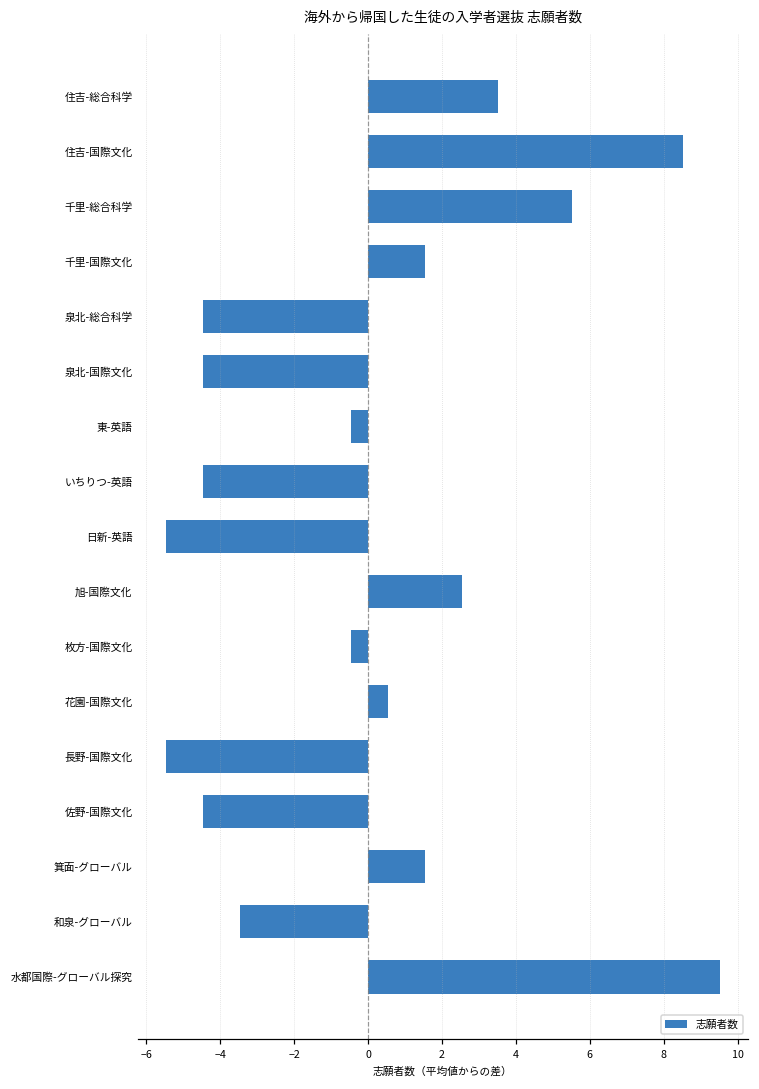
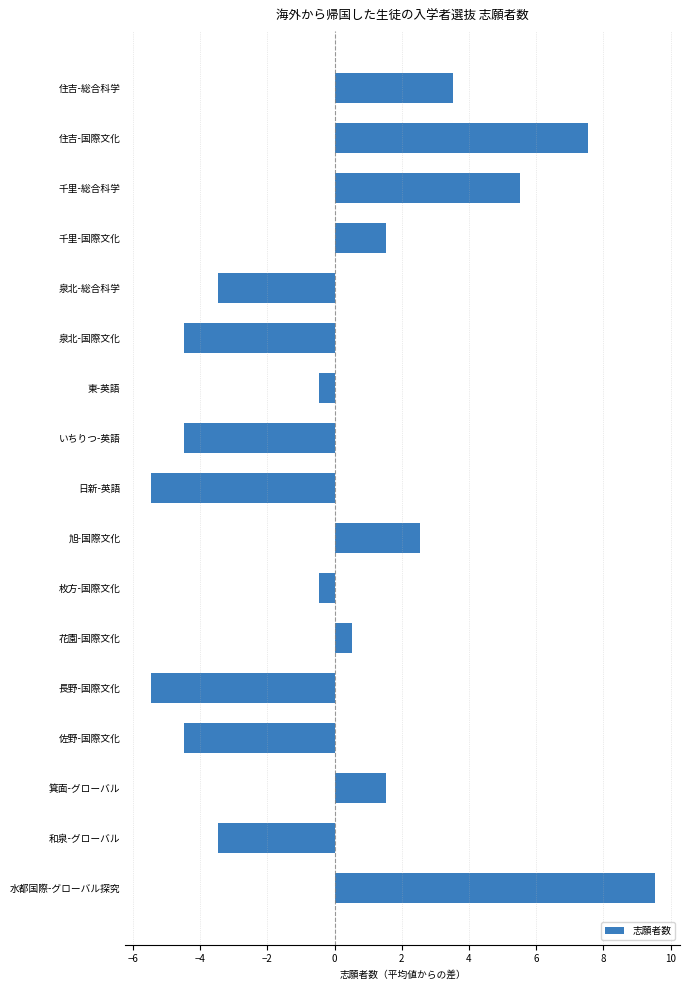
住吉-国際文化: 8.5 -> 7.5
泉北-総合科学: -4.5 -> -3.5
